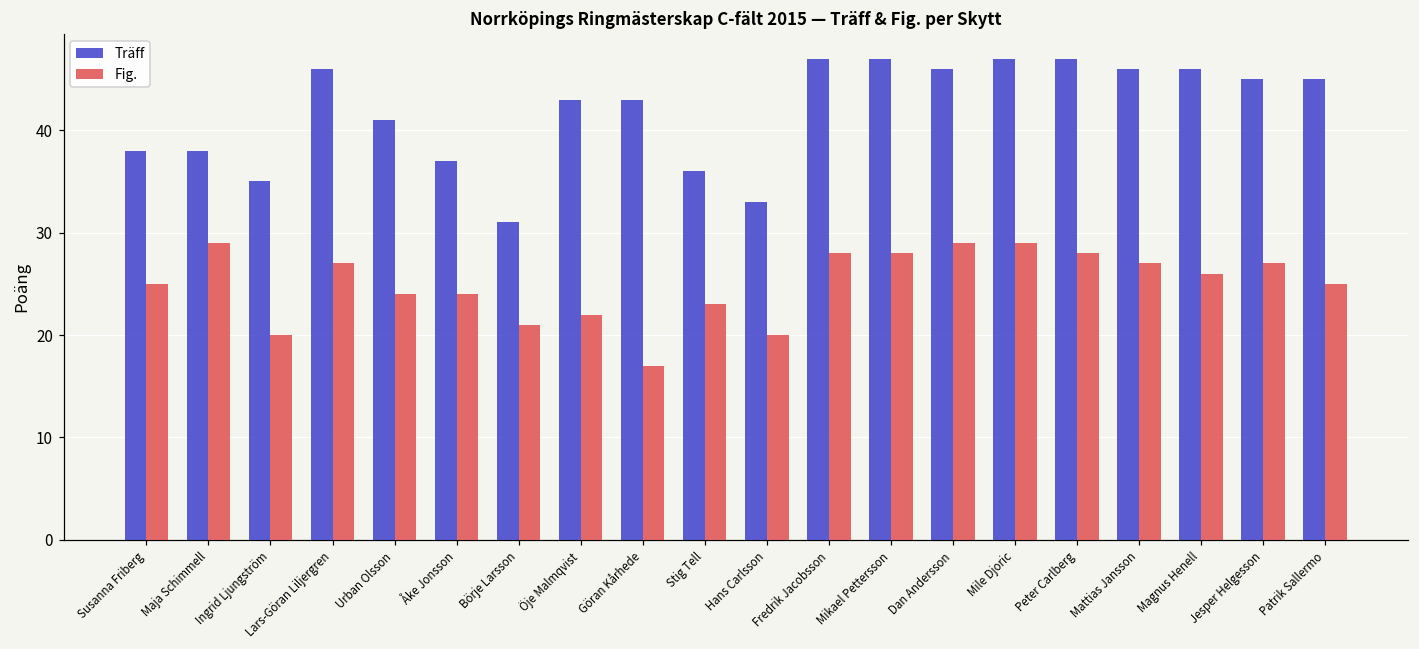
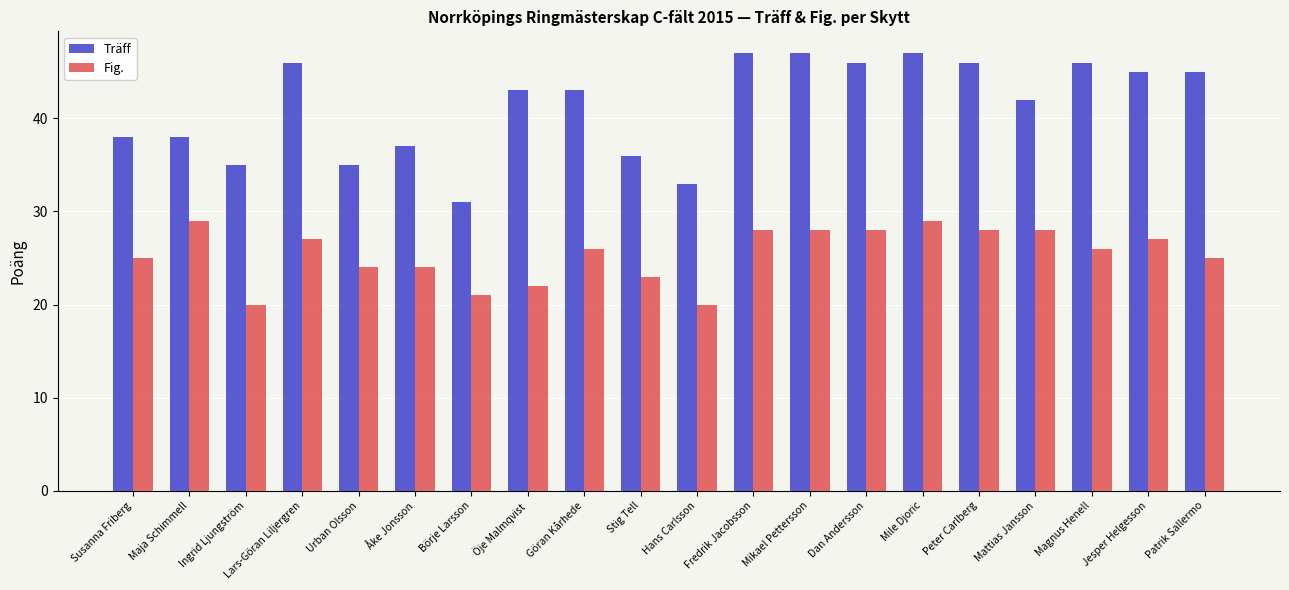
Träff, Urban Olsson: 41 -> 35
Fig., Göran Kårhede: 17 -> 26
Fig., Dan Andersson: 29 -> 28
Träff, Peter Carlberg: 47 -> 46
Träff, Mattias Jansson: 46 -> 42
Fig., Mattias Jansson: 27 -> 28
